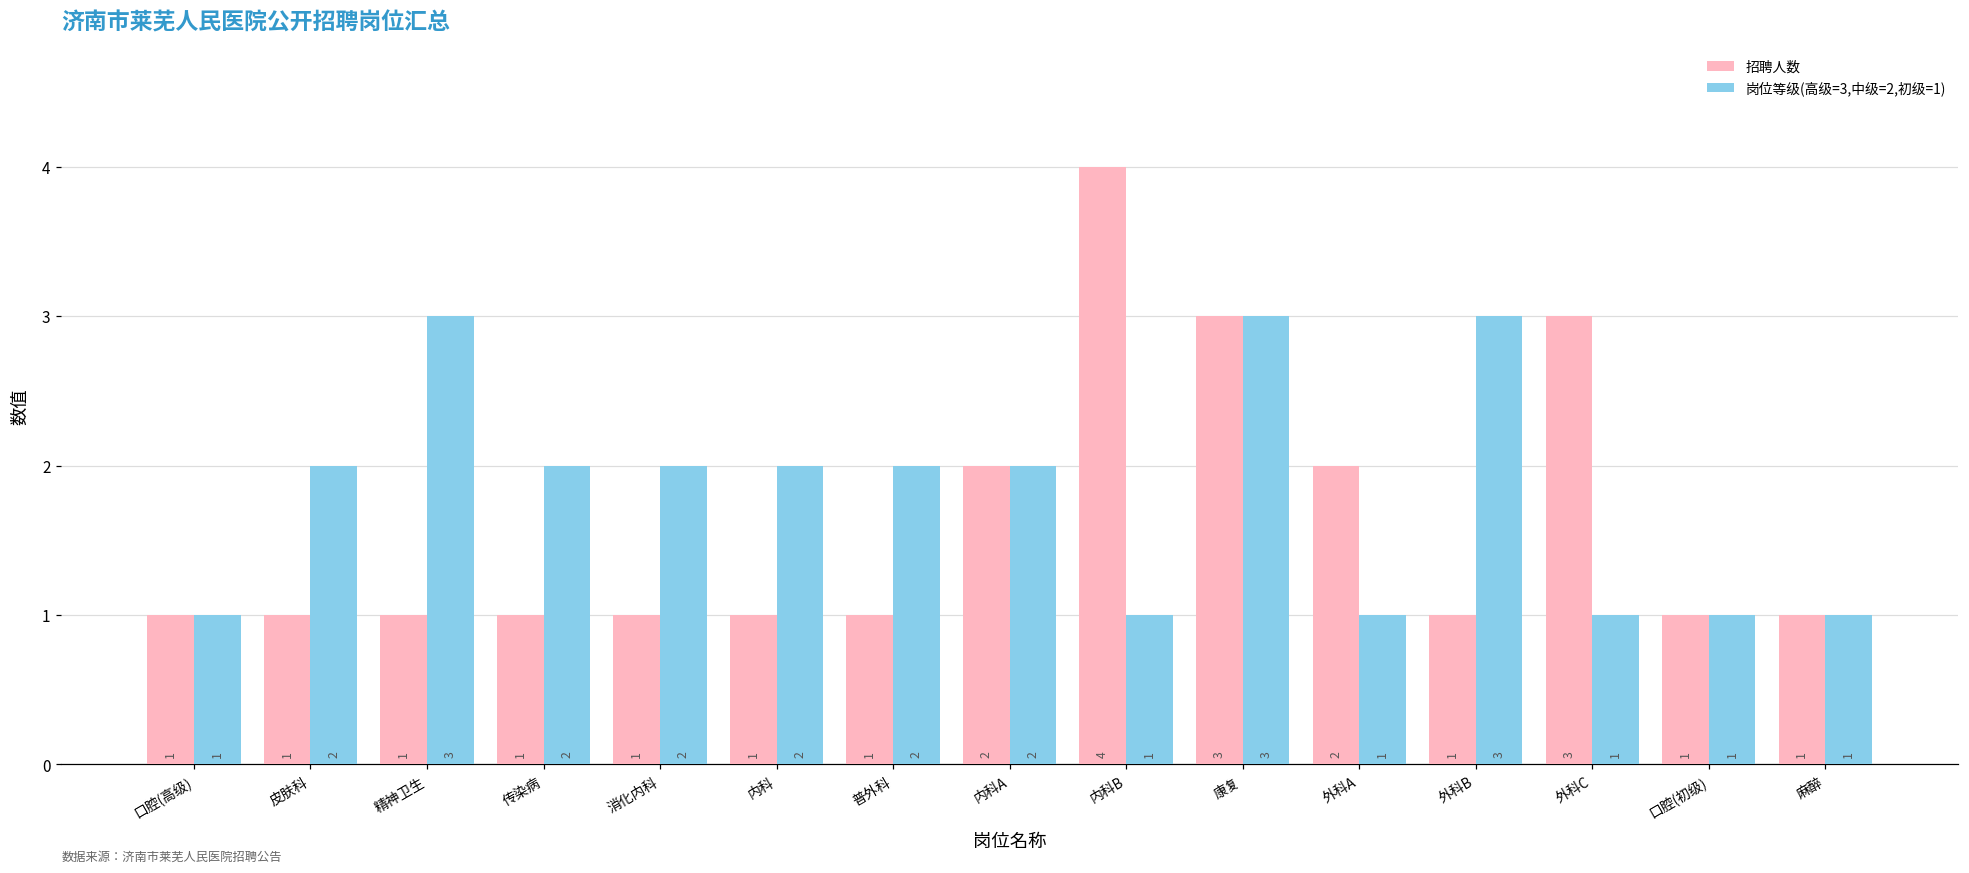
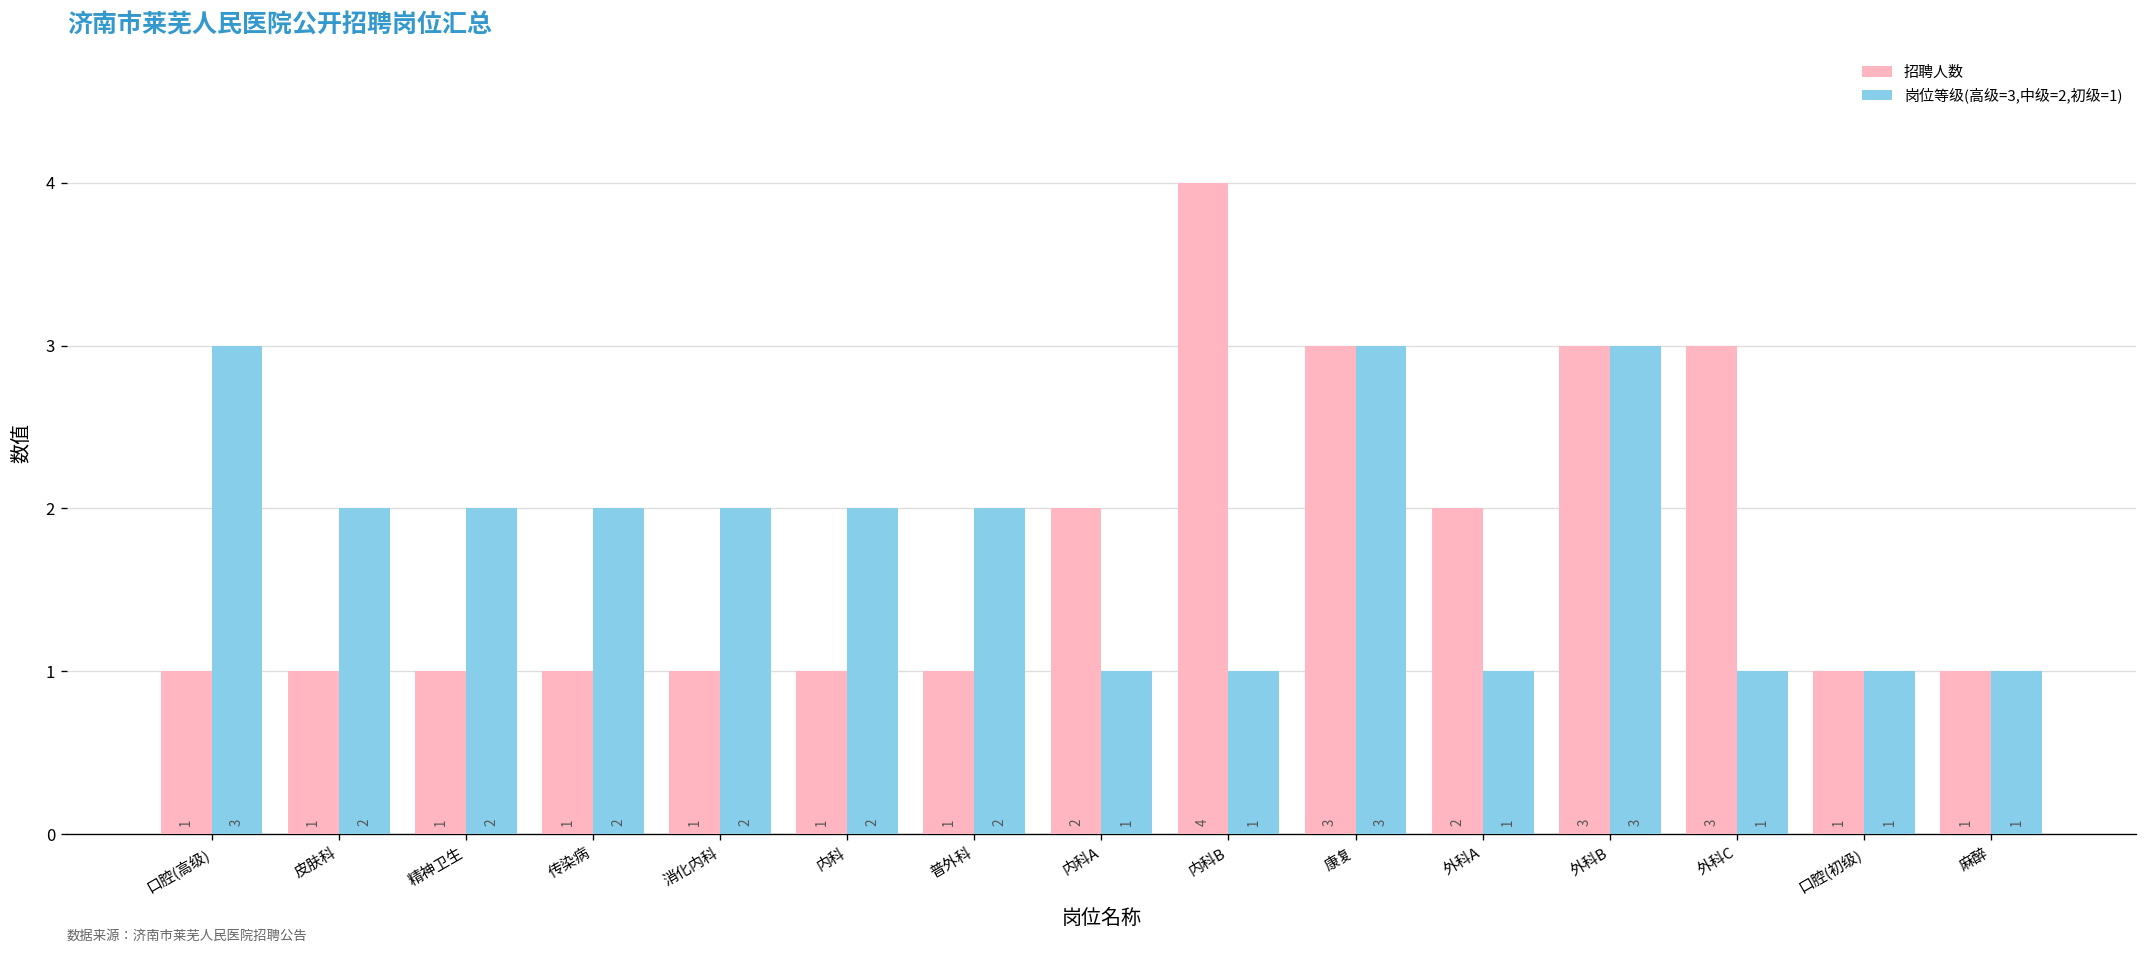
岗位等级(高级=3,中级=2,初级=1), 口腔(高级): 1 -> 3
岗位等级(高级=3,中级=2,初级=1), 精神卫生: 3 -> 2
岗位等级(高级=3,中级=2,初级=1), 内科A: 2 -> 1
招聘人数, 外科B: 1 -> 3
